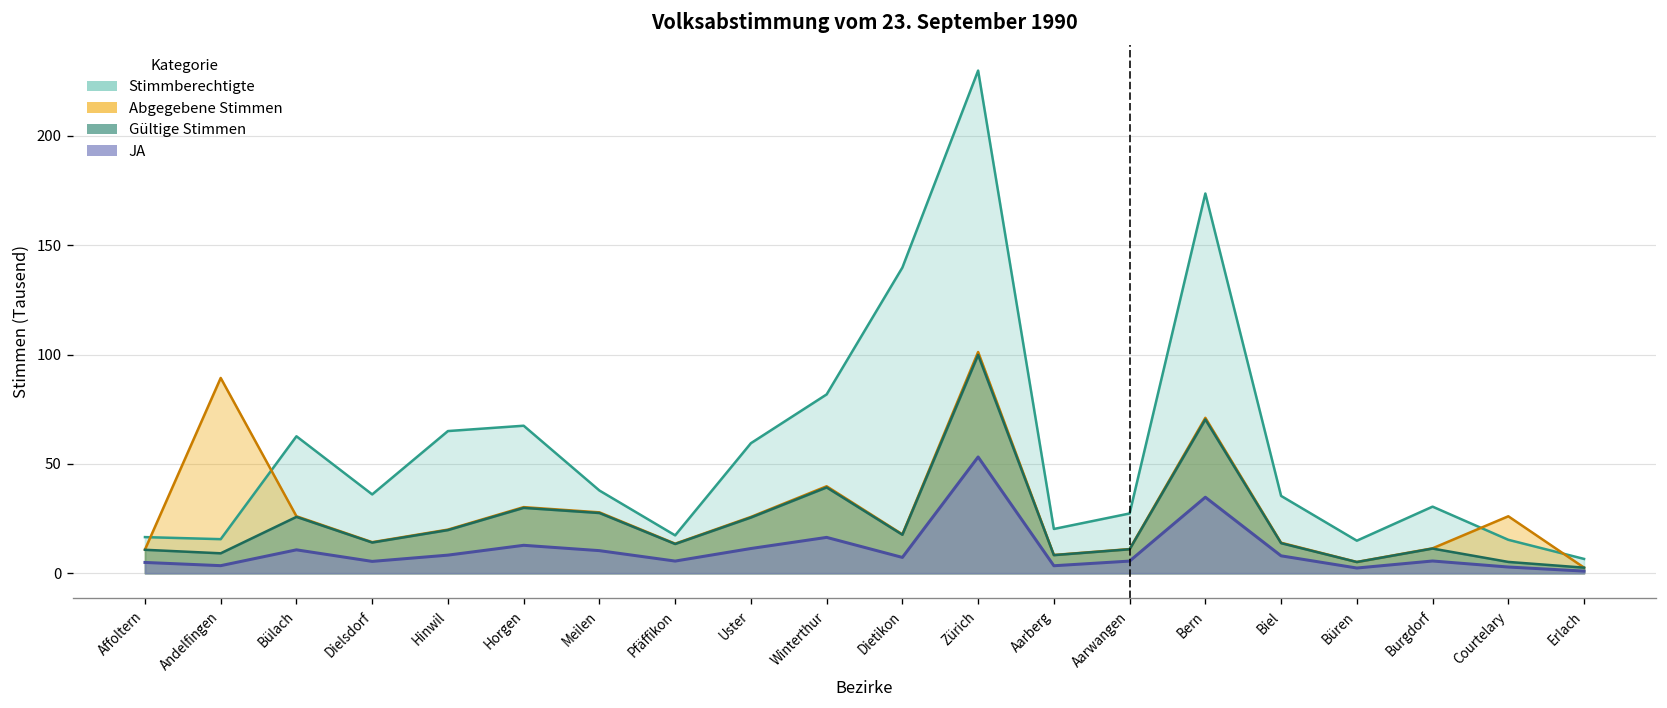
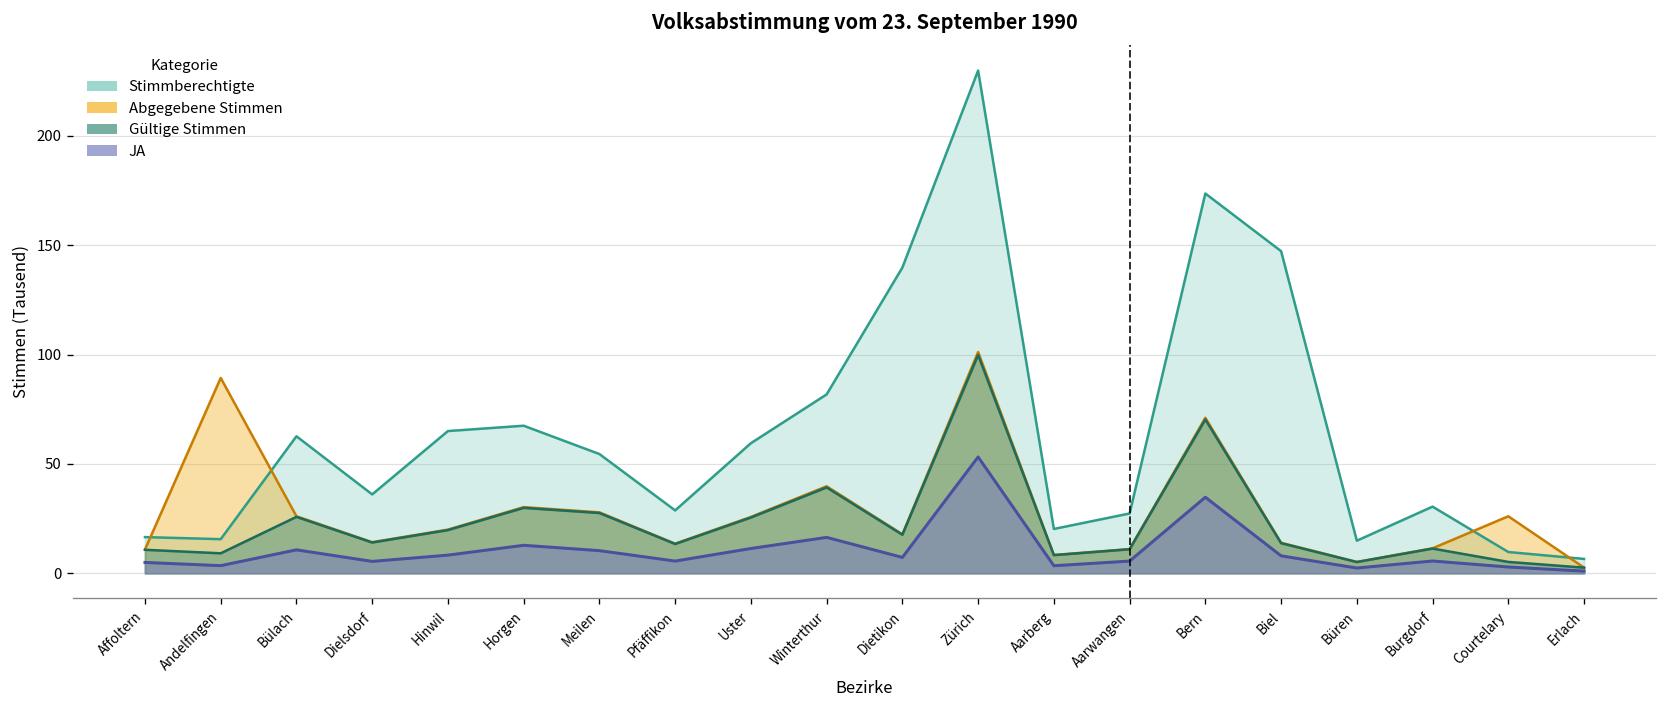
Stimmberechtigte, Meilen: 38 -> 54
Stimmberechtigte, Pfäffikon: 17 -> 29
Stimmberechtigte, Biel: 35 -> 147
Stimmberechtigte, Courtelary: 15 -> 10
